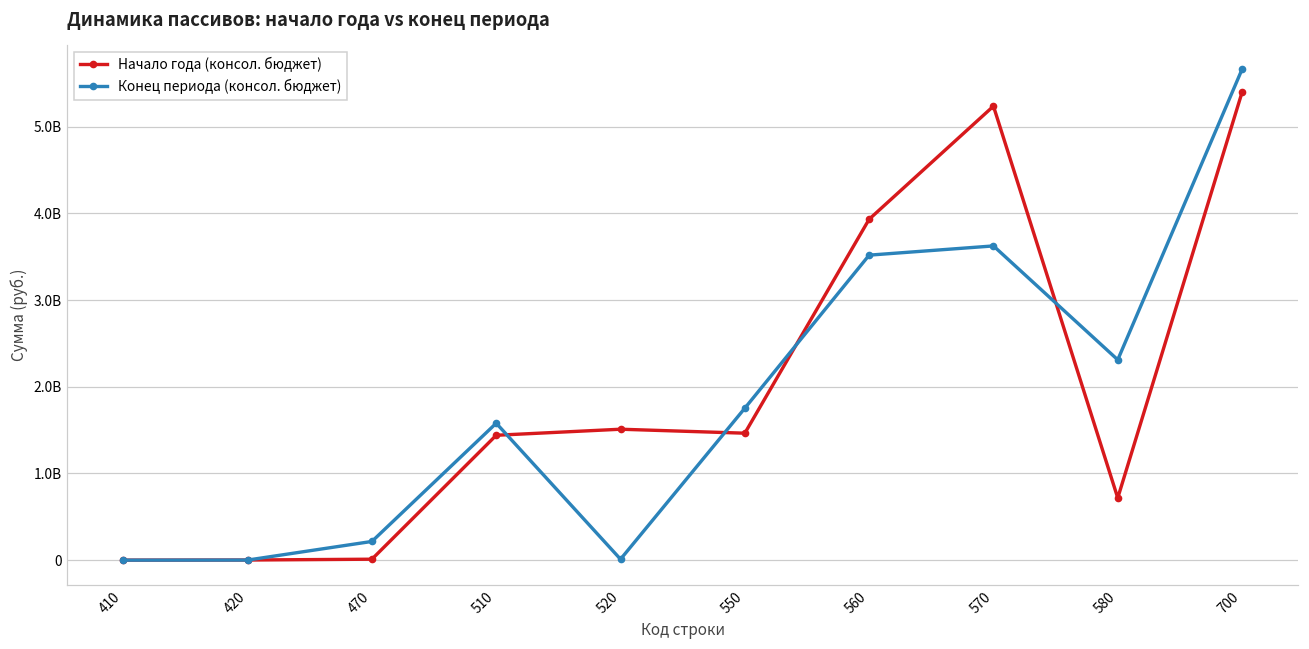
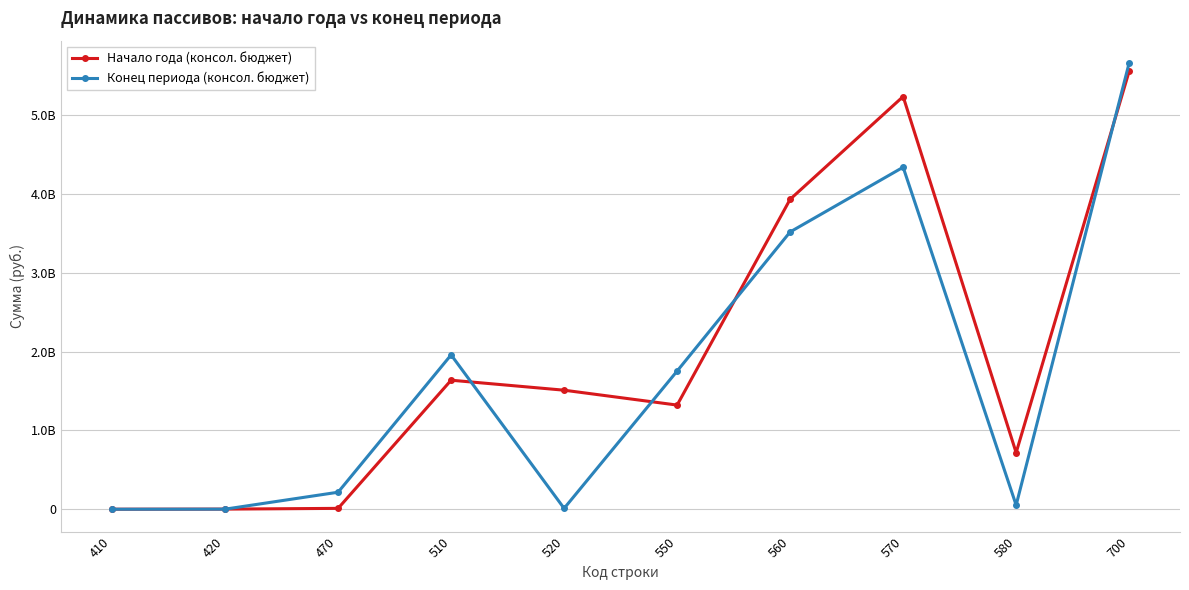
Начало года (консол. бюджет), 510: 1400000000 -> 1600000000
Конец периода (консол. бюджет), 510: 1600000000 -> 2000000000
Начало года (консол. бюджет), 550: 1500000000 -> 1300000000
Конец периода (консол. бюджет), 570: 3600000000 -> 4300000000
Конец периода (консол. бюджет), 580: 2300000000 -> 100000000
Начало года (консол. бюджет), 700: 5400000000 -> 5600000000
